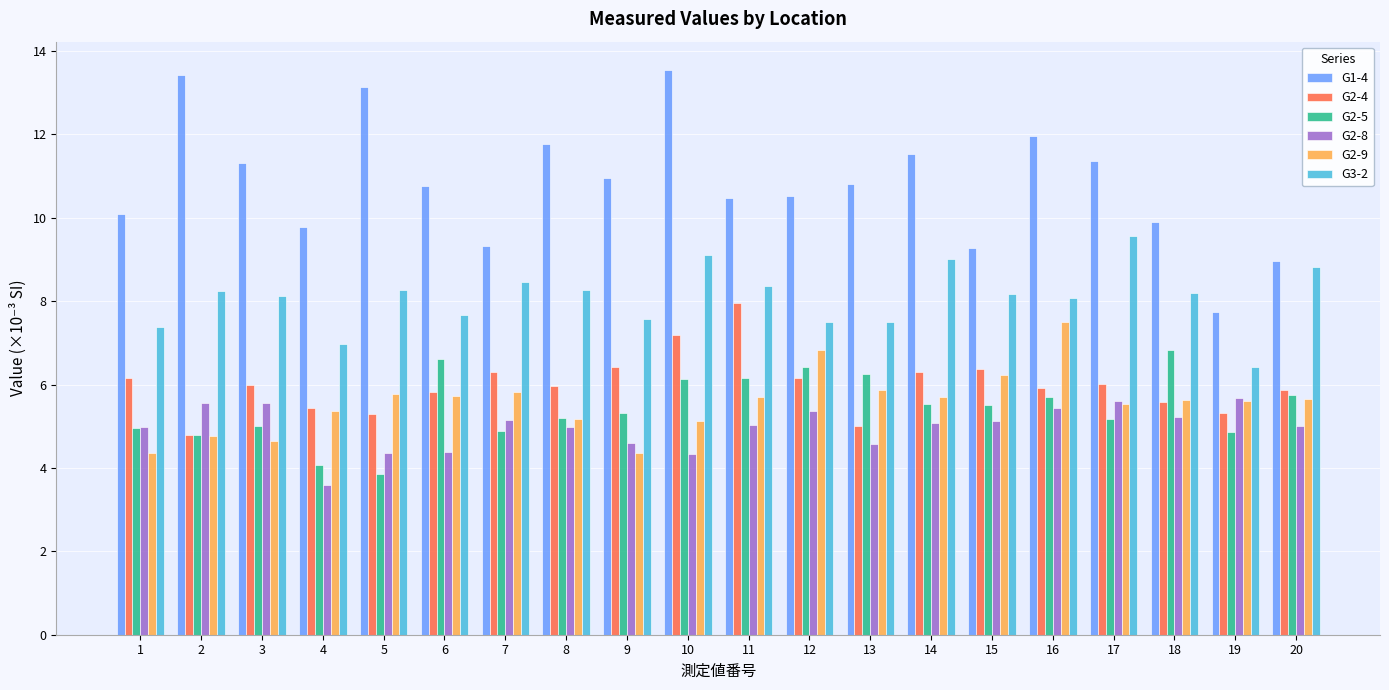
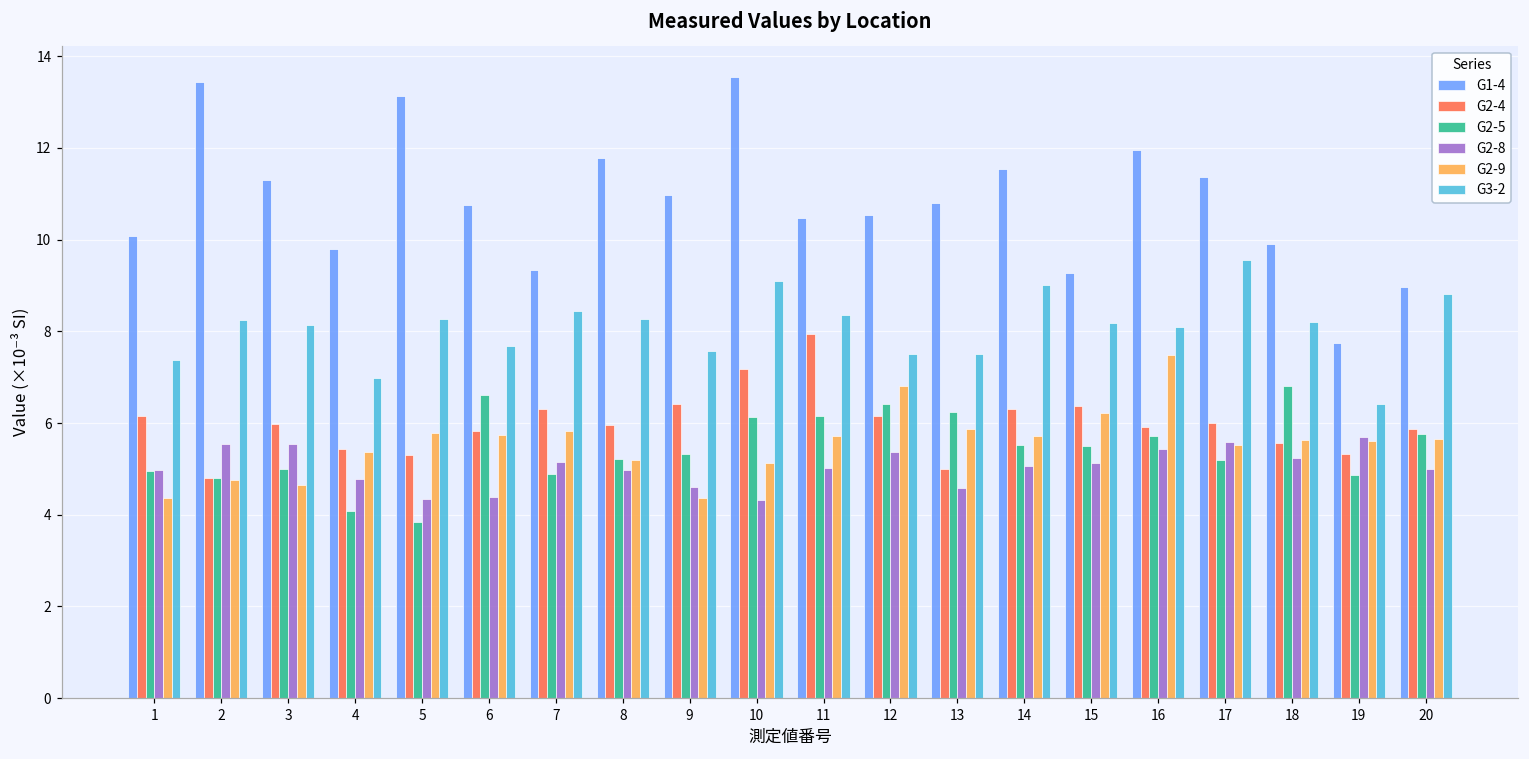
G2-8, 4: 3.6 -> 4.8
